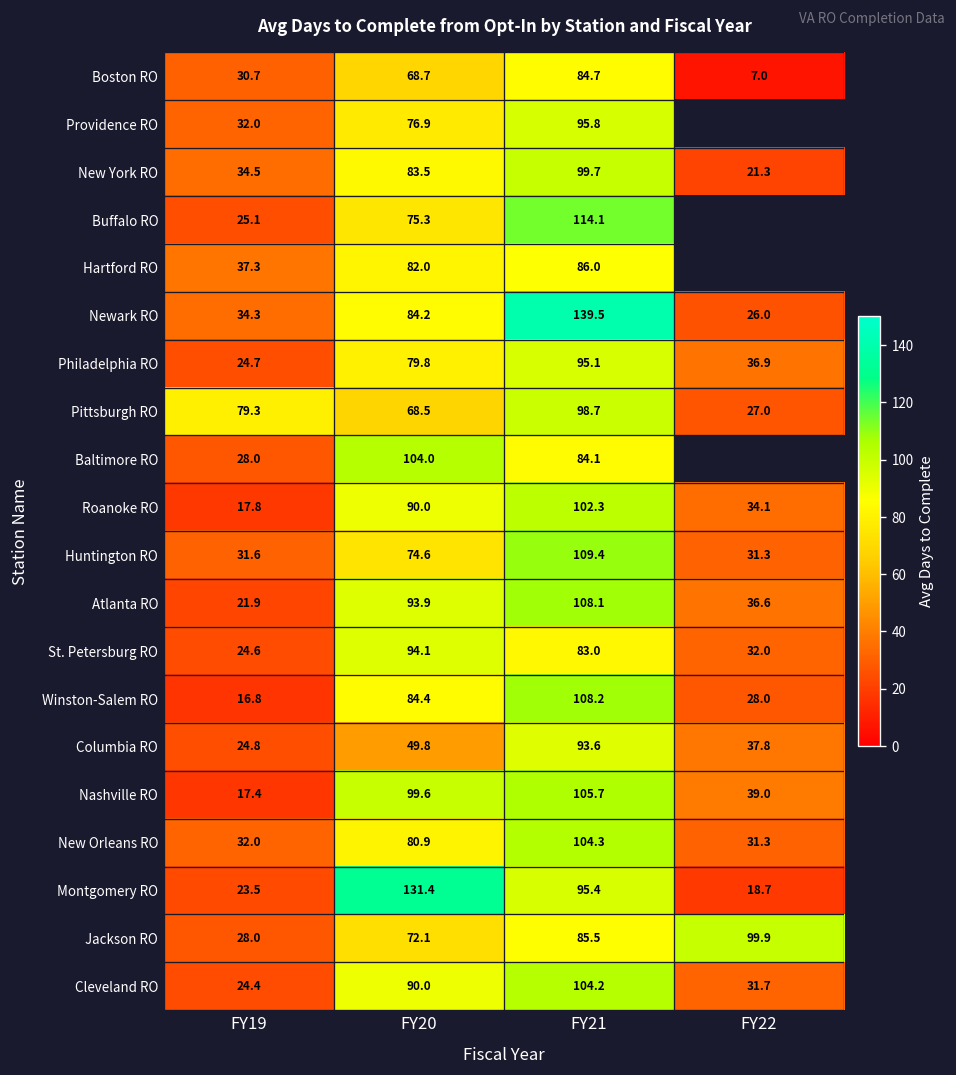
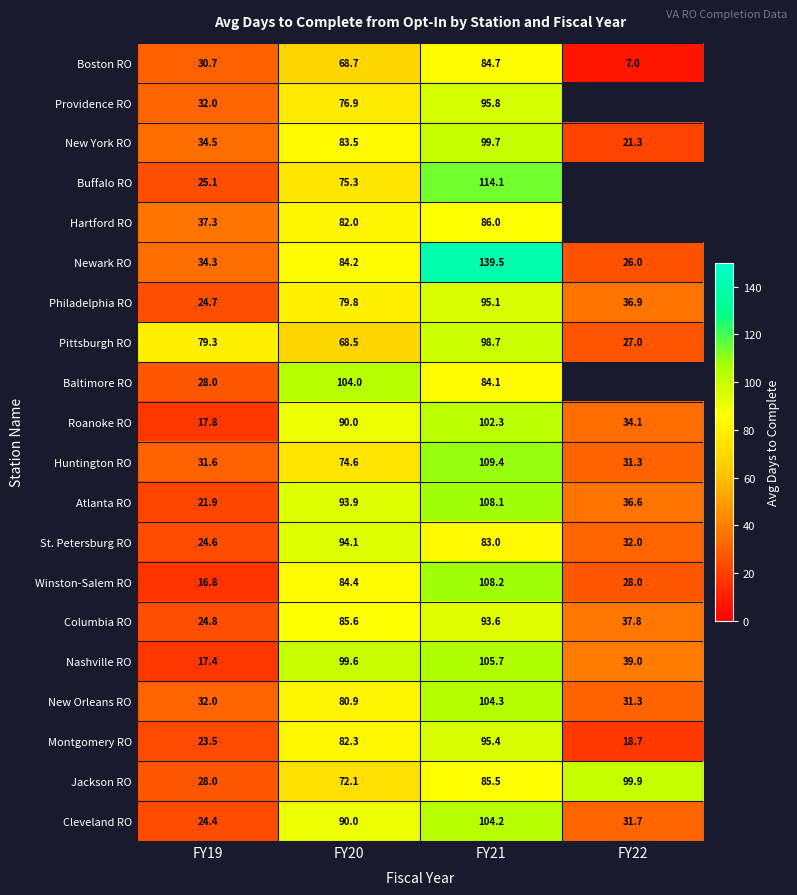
Columbia RO, FY20: 49.8 -> 85.6
Montgomery RO, FY20: 131.4 -> 82.3
